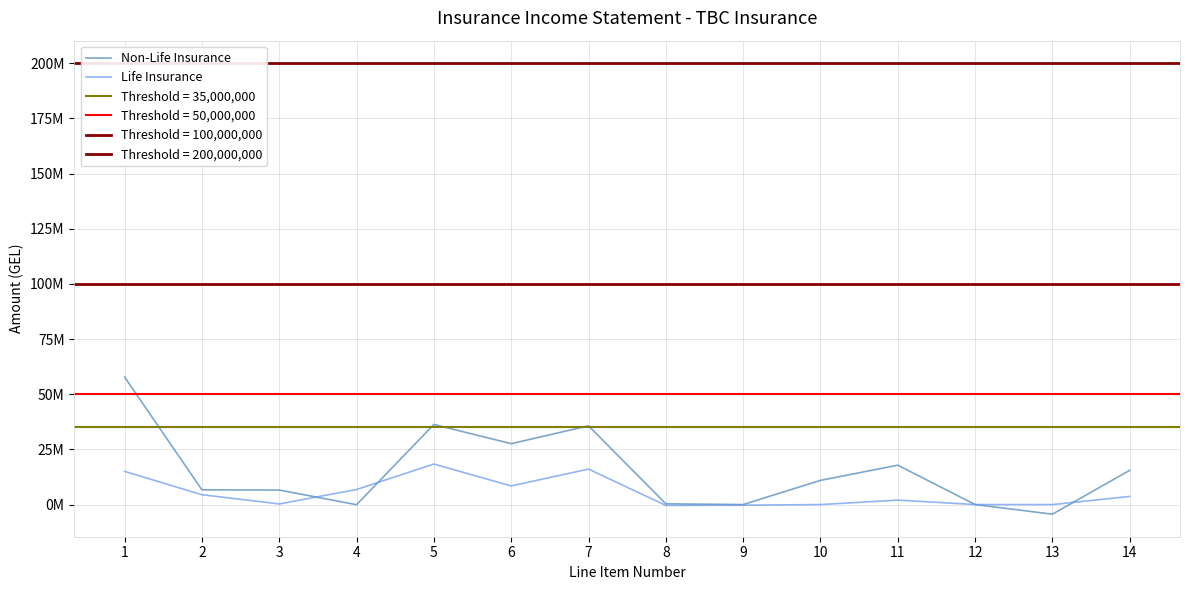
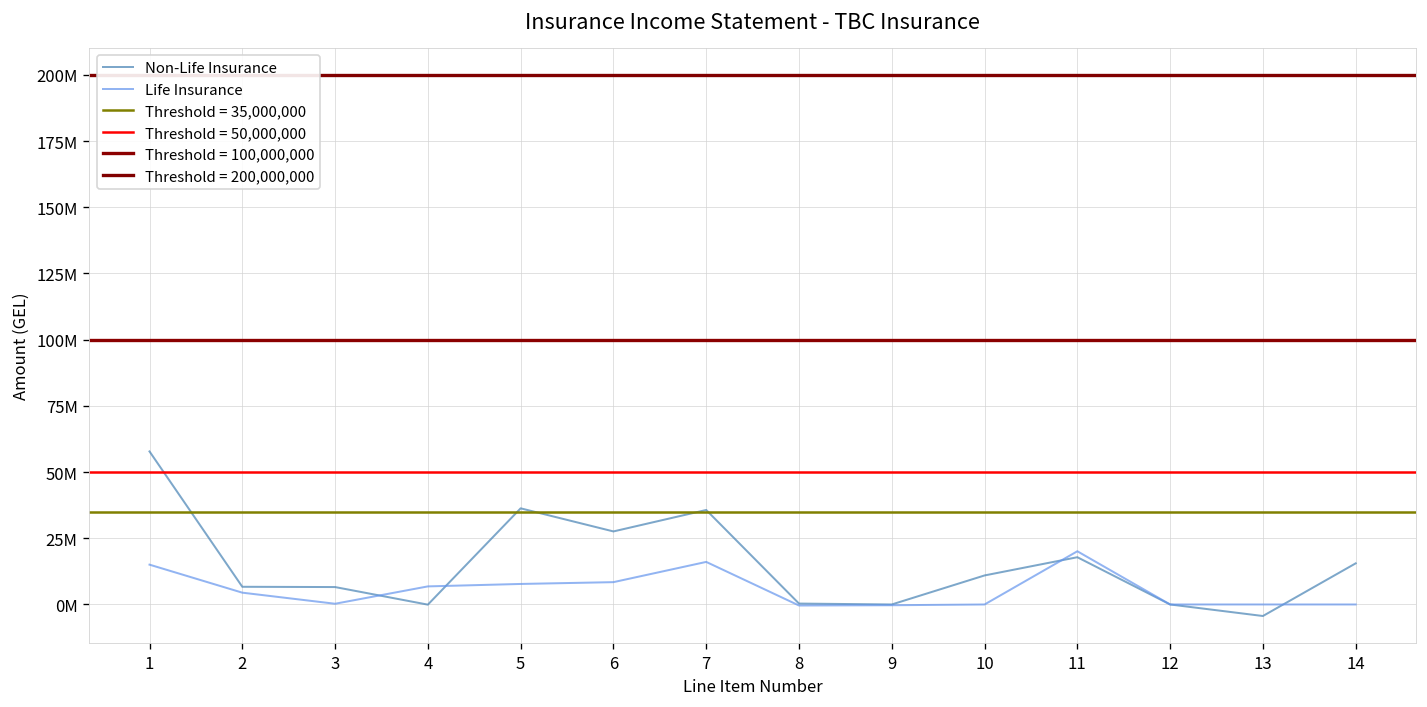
Life Insurance, 5: 18000000 -> 8000000
Life Insurance, 11: 2000000 -> 20000000
Life Insurance, 14: 4000000 -> 0
